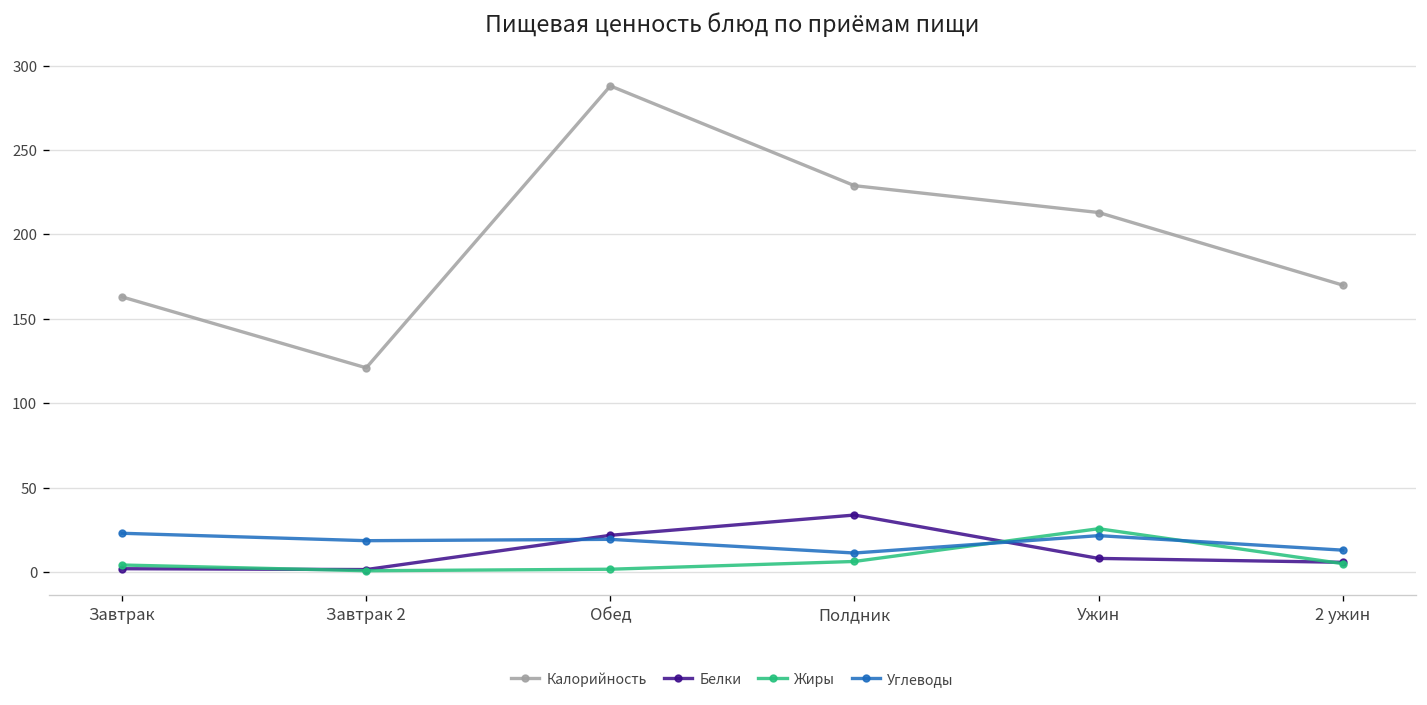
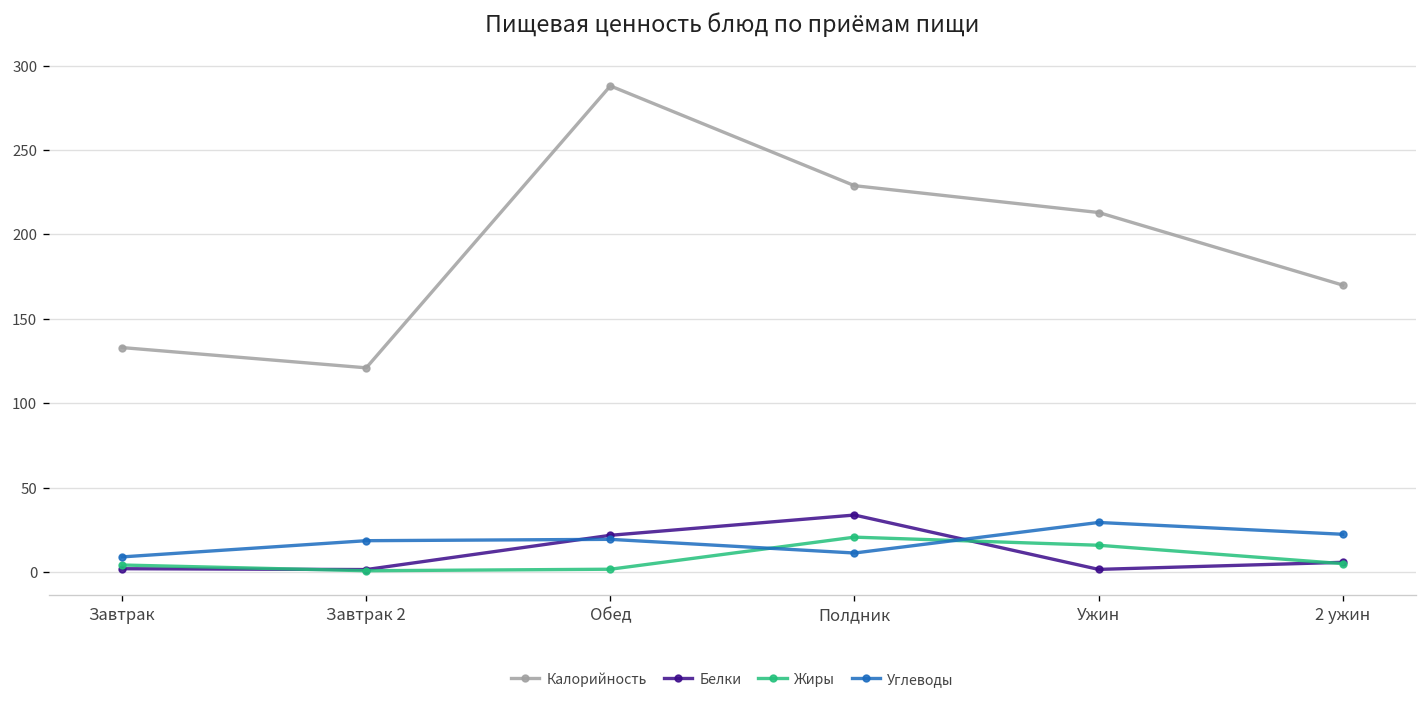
Калорийность, Завтрак: 163 -> 133
Углеводы, Завтрак: 23 -> 9
Жиры, Полдник: 6 -> 21
Белки, Ужин: 8 -> 2
Жиры, Ужин: 26 -> 16
Углеводы, Ужин: 22 -> 29
Углеводы, 2 ужин: 13 -> 22
